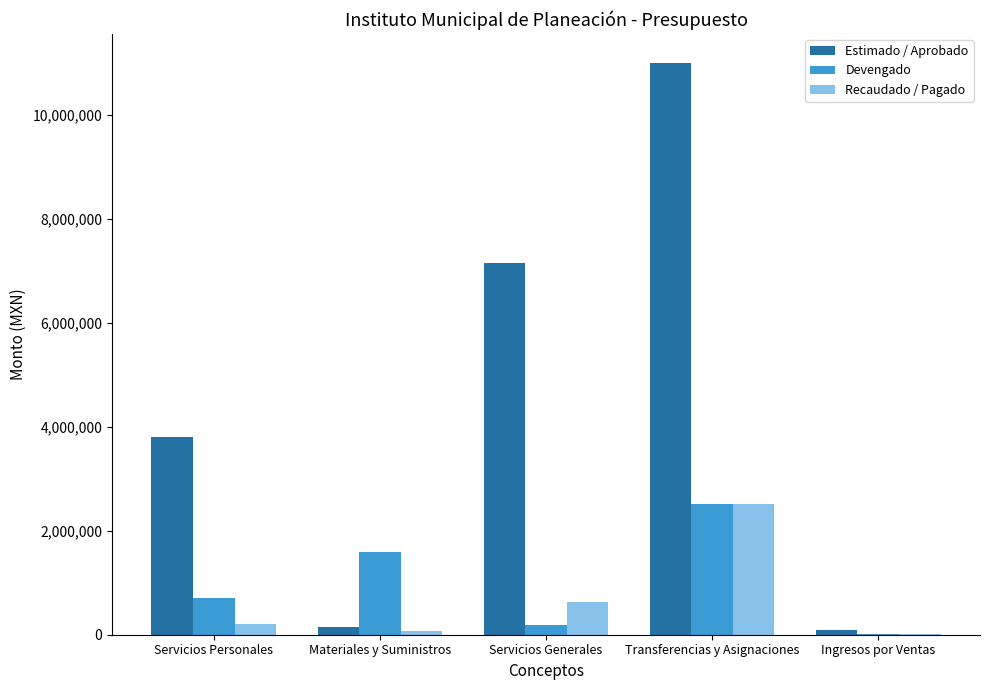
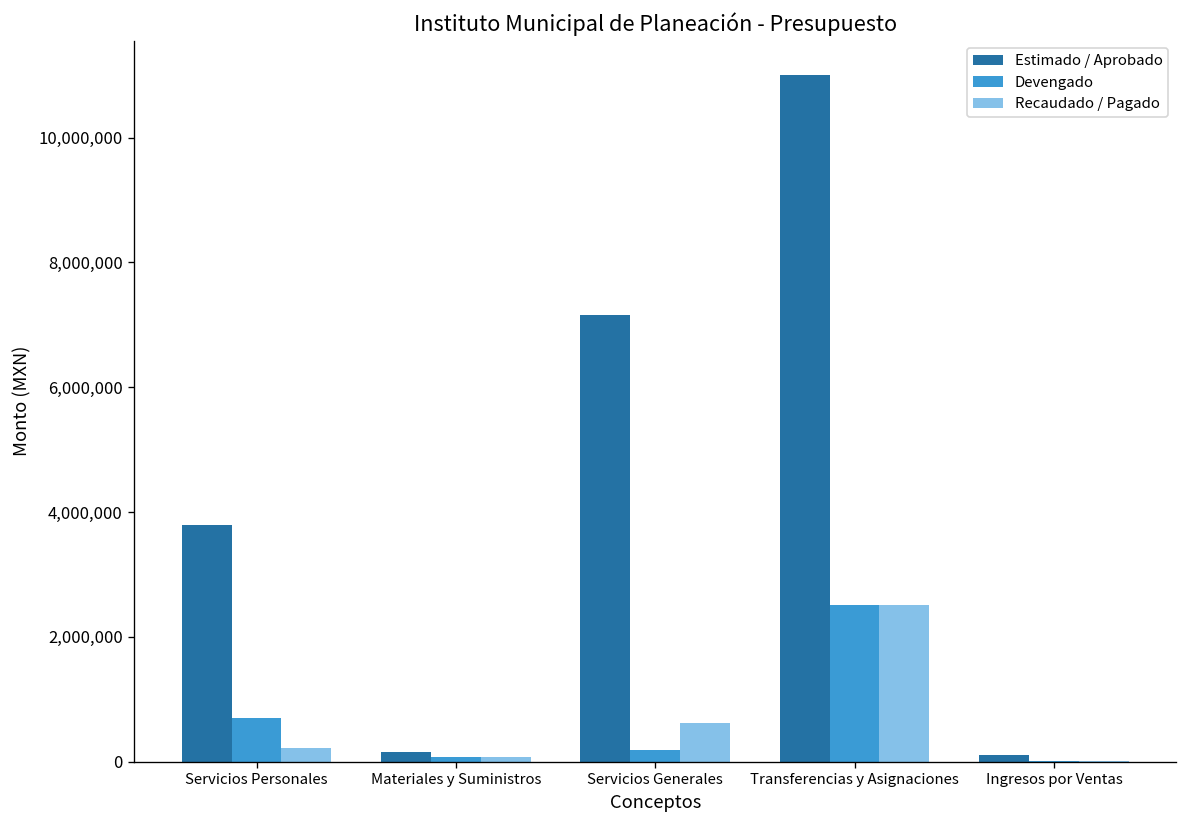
Devengado, Materiales y Suministros: 1,600,000 -> 100,000
